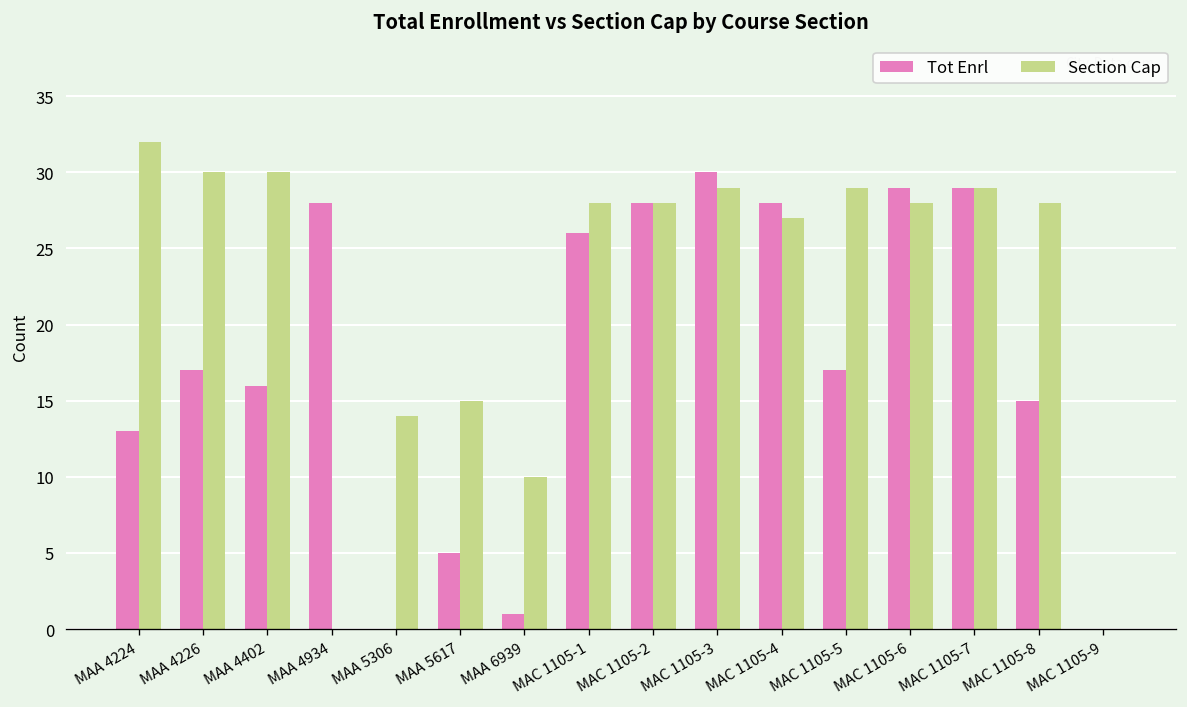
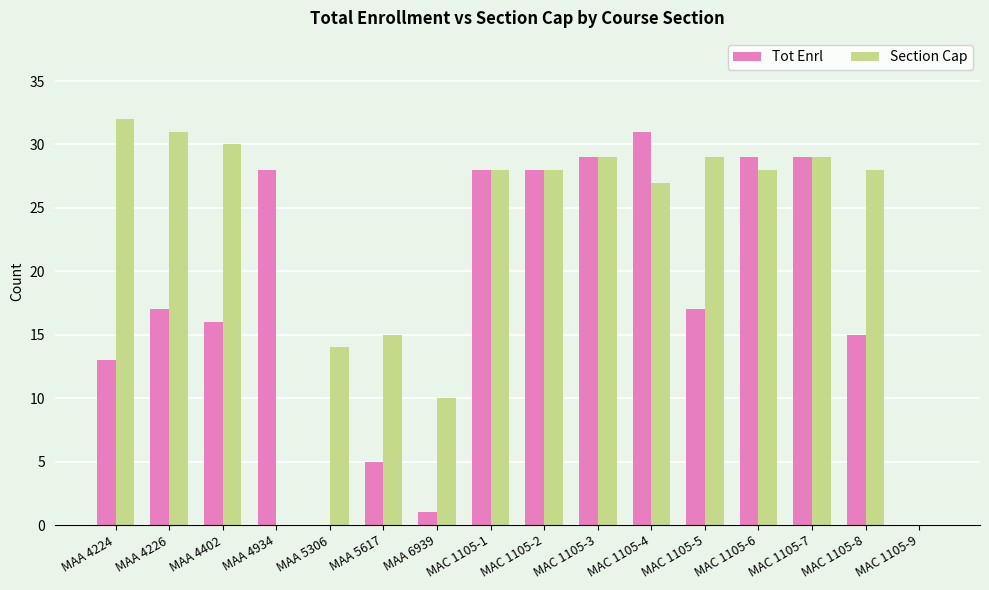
Section Cap, MAA 4226: 30 -> 31
Tot Enrl, MAC 1105-1: 26 -> 28
Tot Enrl, MAC 1105-3: 30 -> 29
Tot Enrl, MAC 1105-4: 28 -> 31
